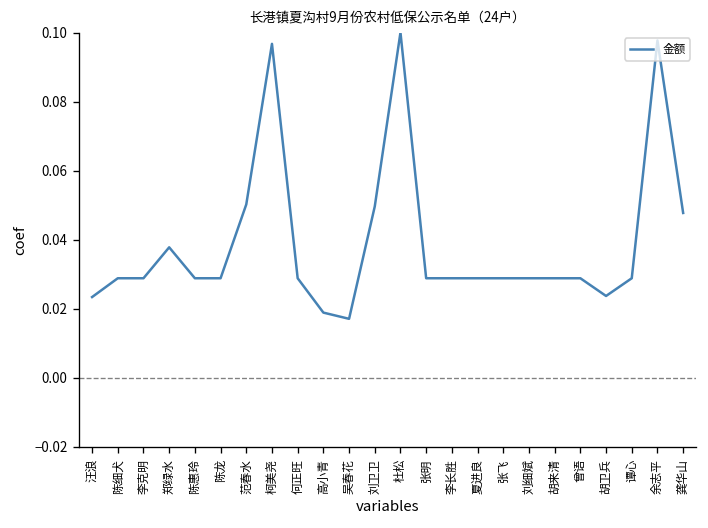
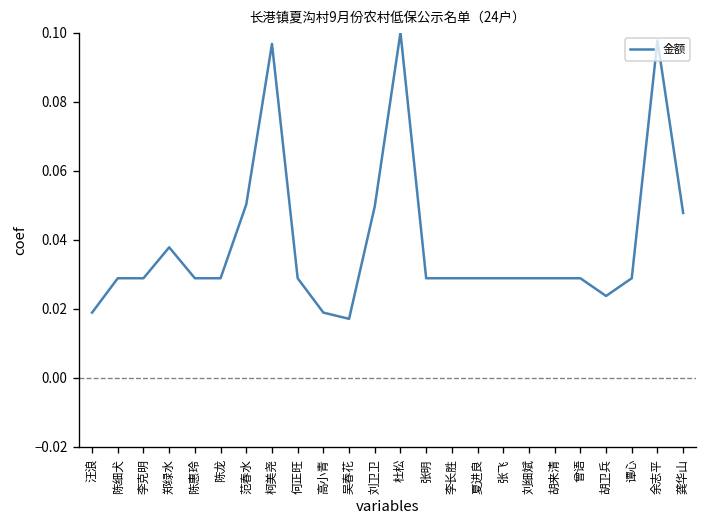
汪浪: 0.023 -> 0.019
